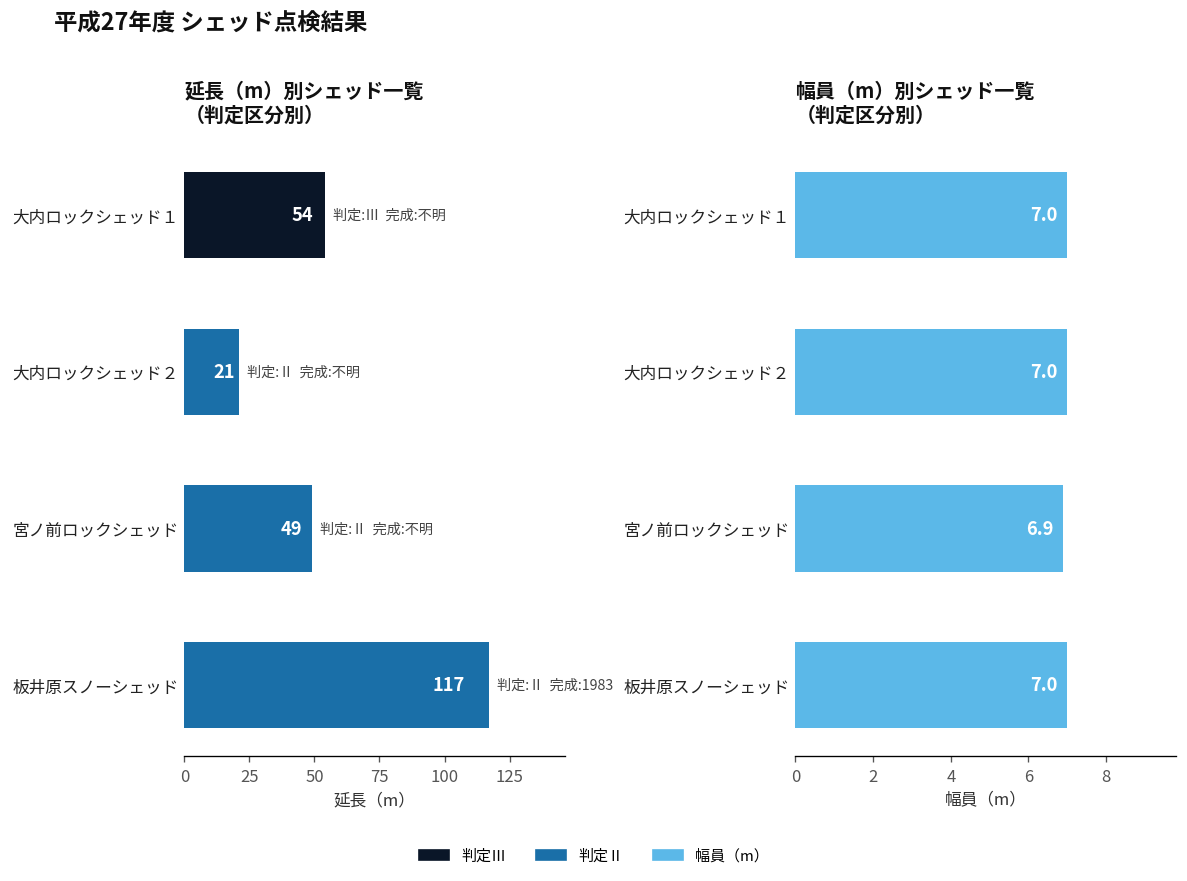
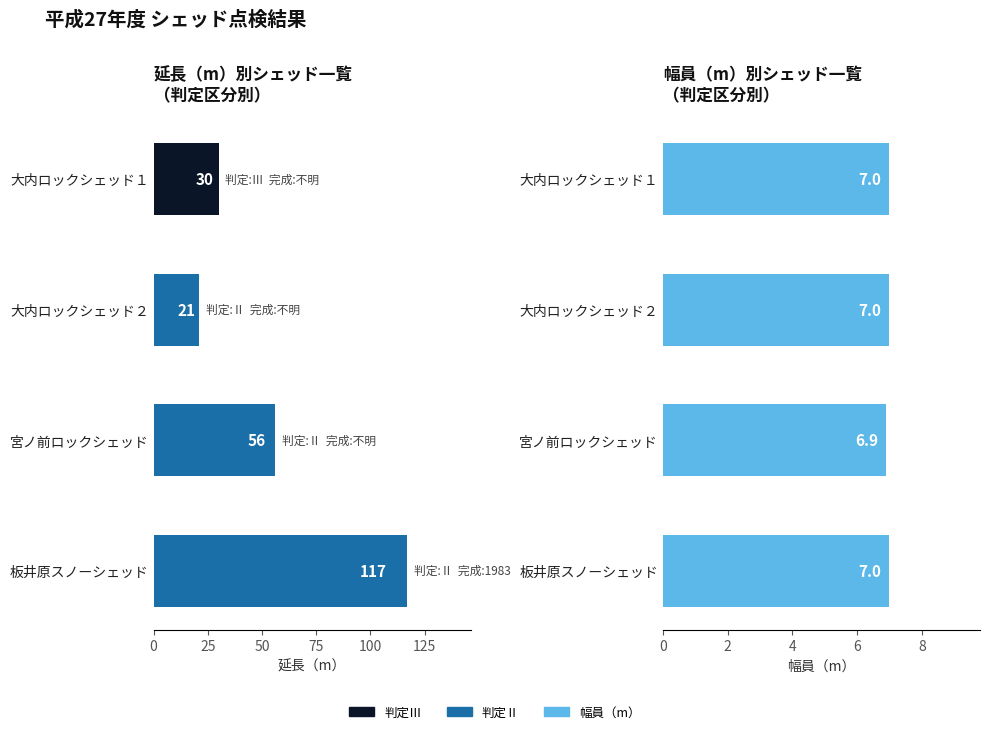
延長（m）別シェッド一覧 （判定区分別）, 大内ロックシェッド１: 54 -> 30
延長（m）別シェッド一覧 （判定区分別）, 宮ノ前ロックシェッド: 49 -> 56
